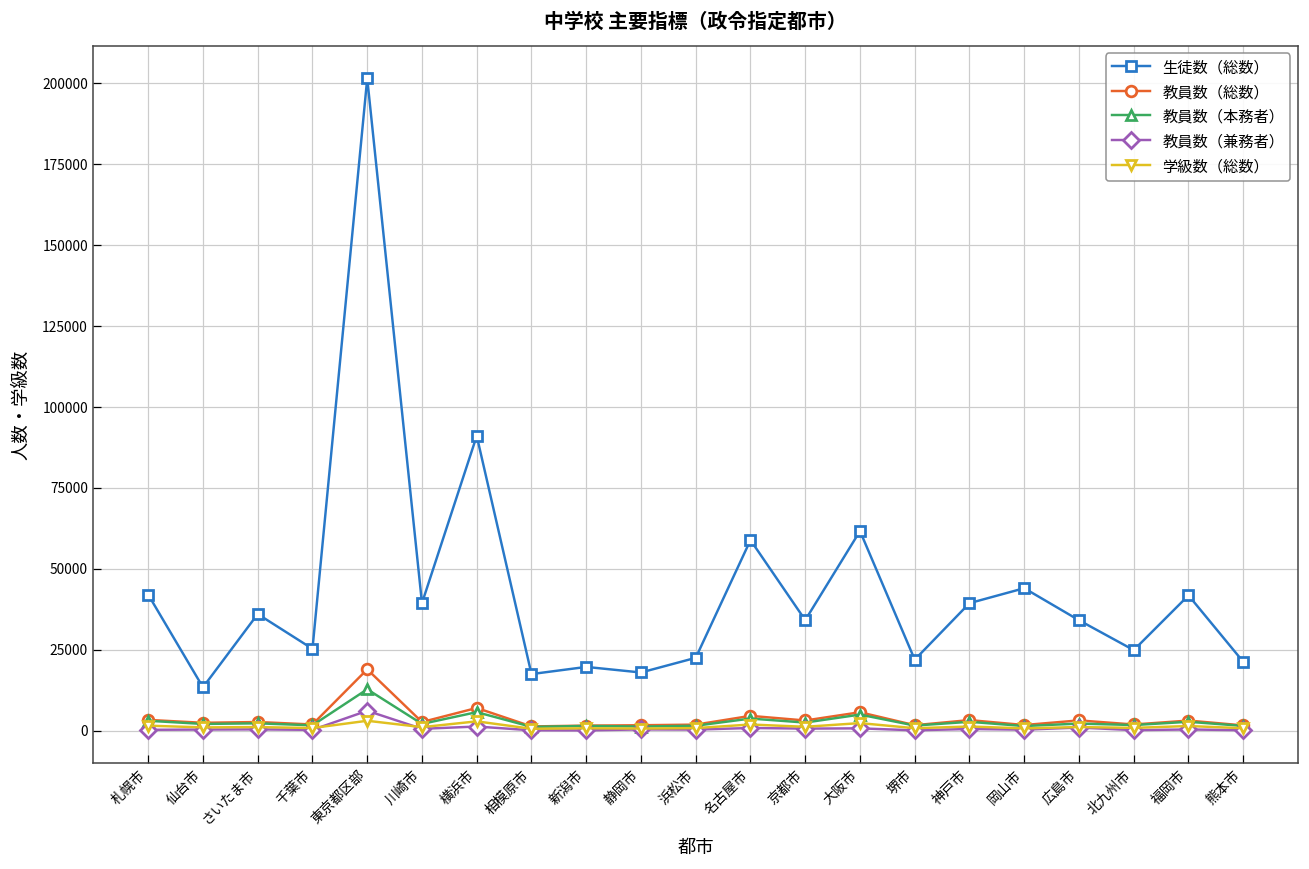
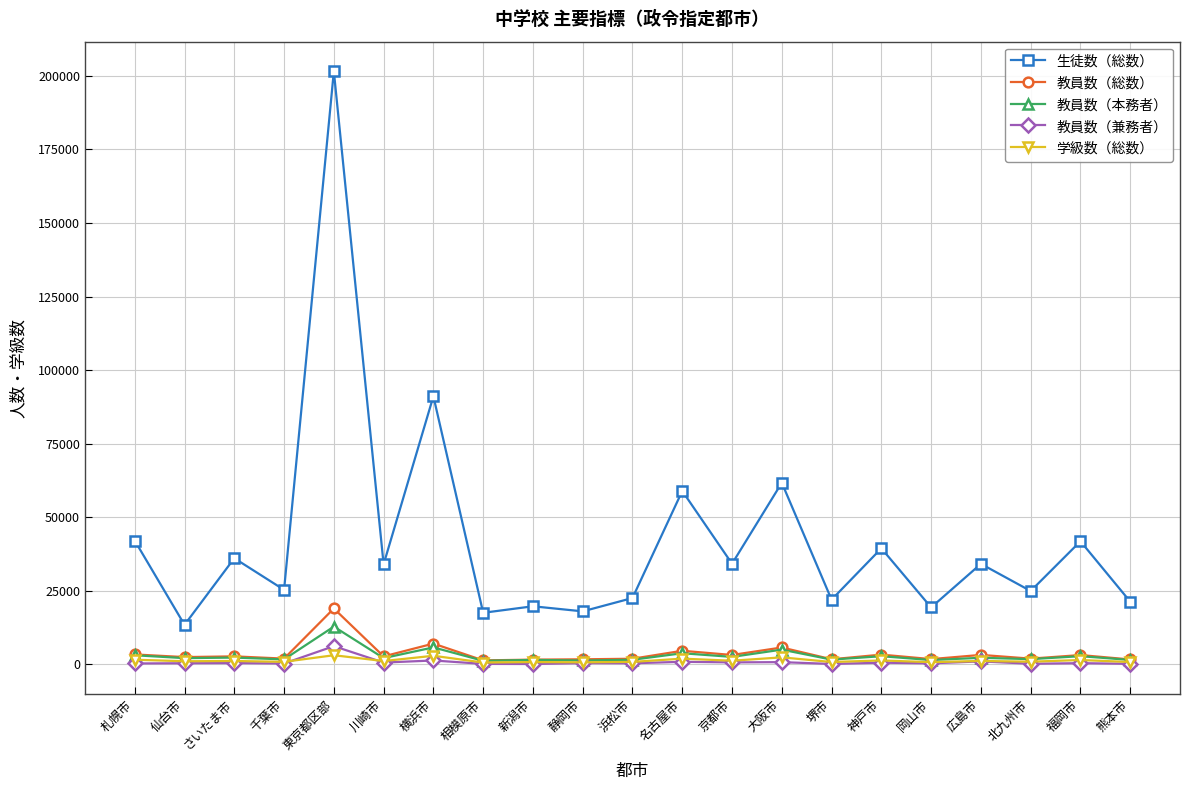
生徒数（総数）, 川崎市: 39000 -> 34000
生徒数（総数）, 岡山市: 44000 -> 19000
